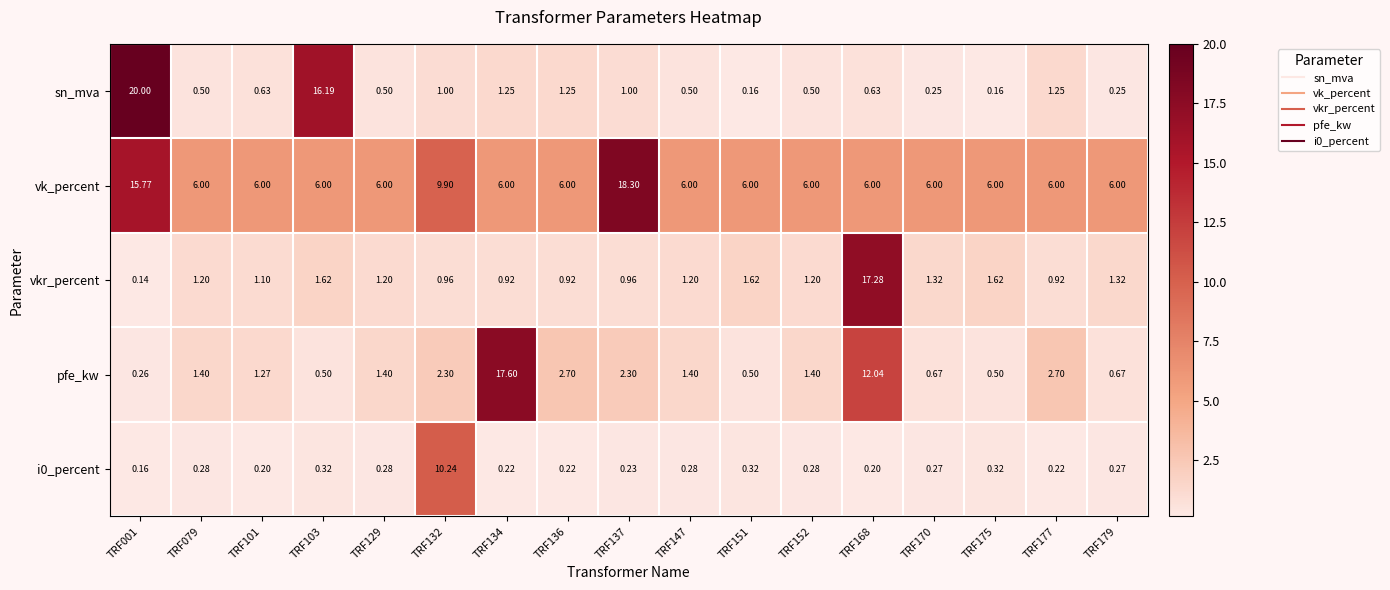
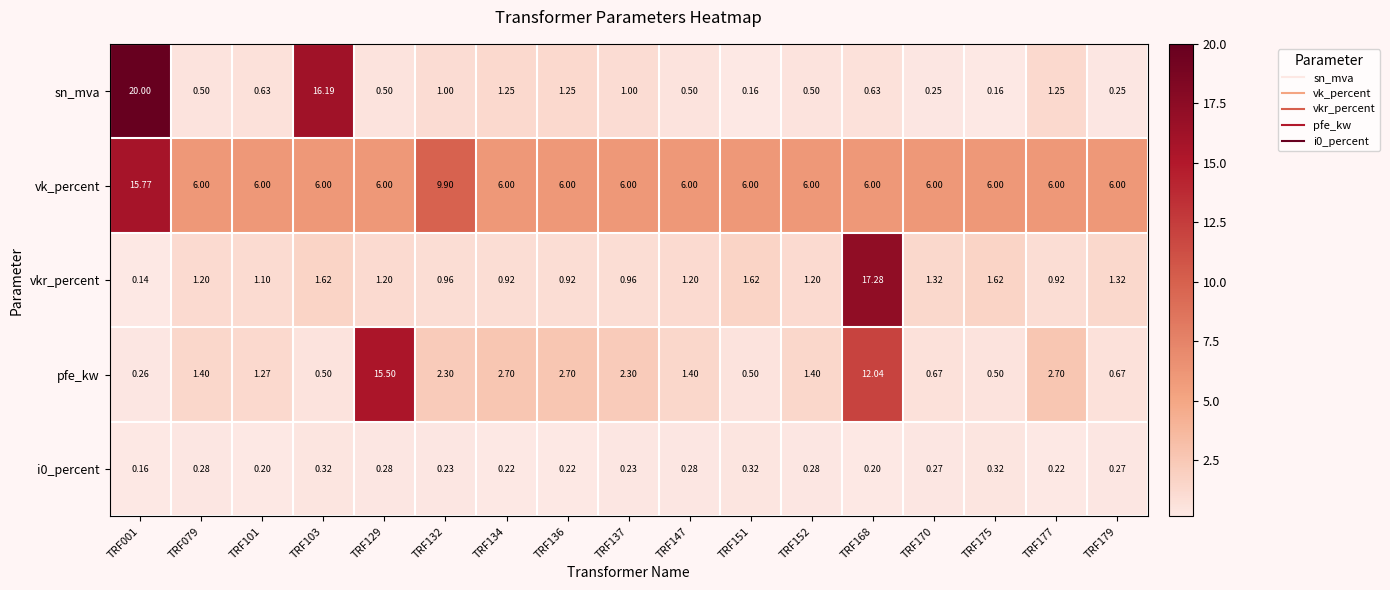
vk_percent, TRF137: 18.30 -> 6.00
pfe_kw, TRF129: 1.40 -> 15.50
pfe_kw, TRF134: 17.60 -> 2.70
i0_percent, TRF132: 10.24 -> 0.23
